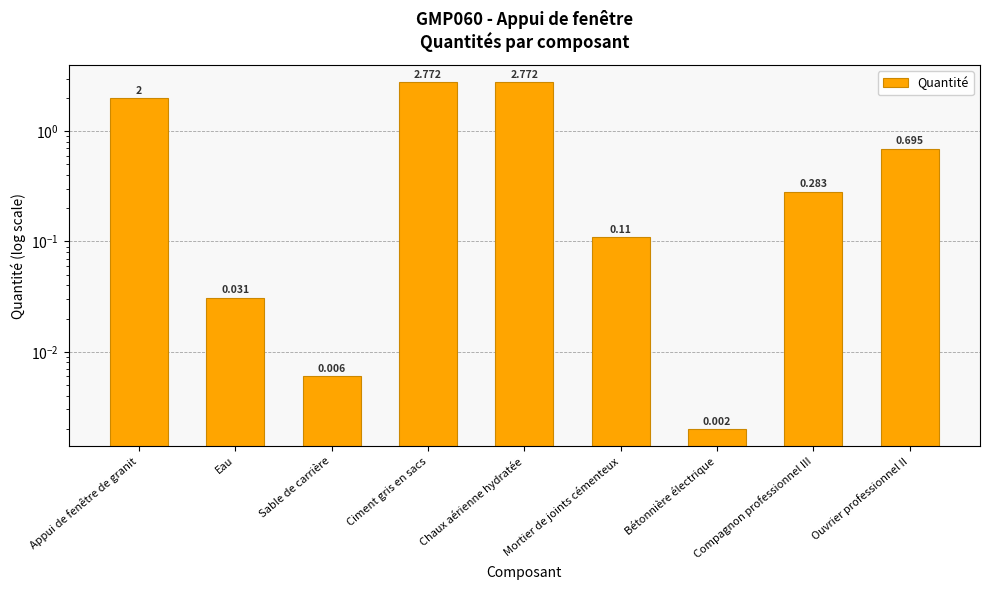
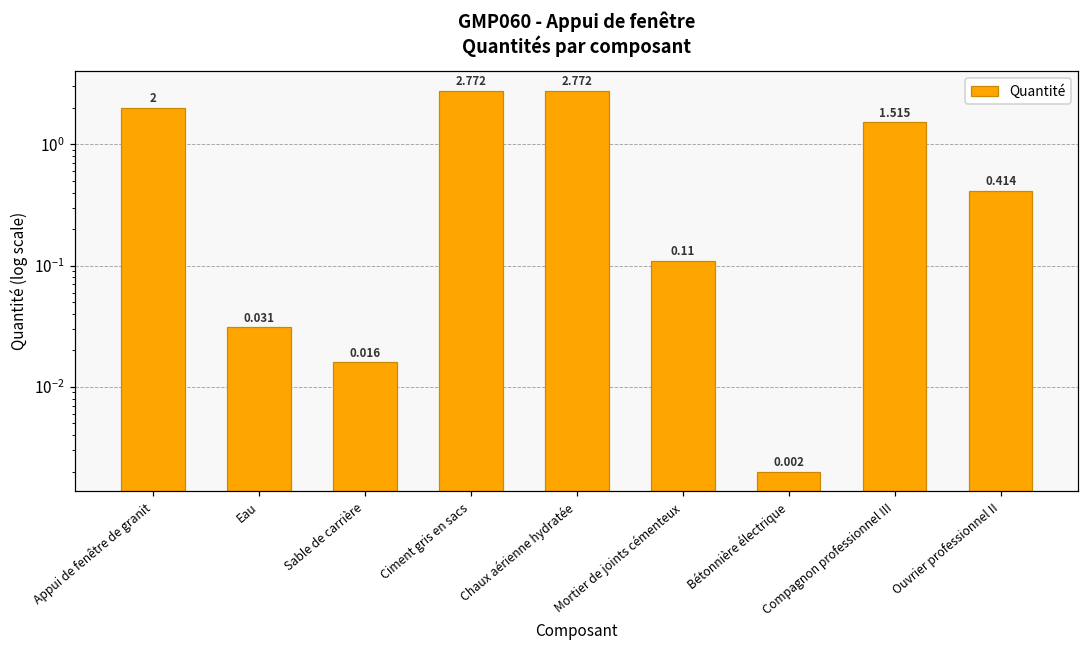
Sable de carrière: 0.006 -> 0.016
Compagnon professionnel III: 0.283 -> 1.515
Ouvrier professionnel II: 0.695 -> 0.414
